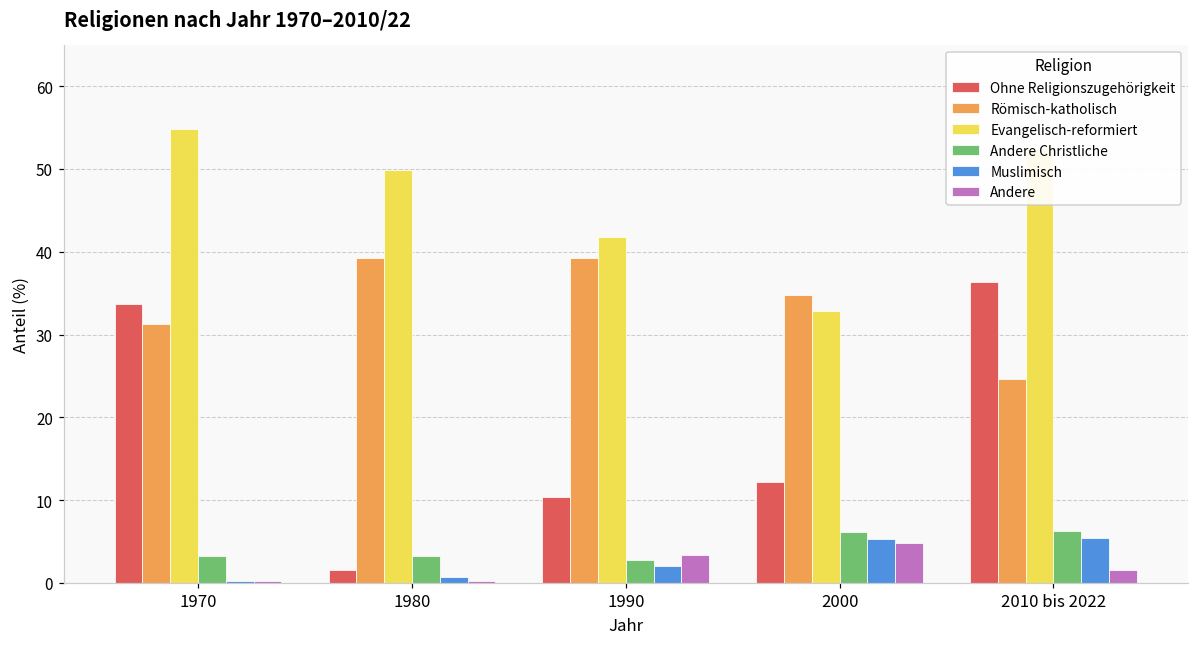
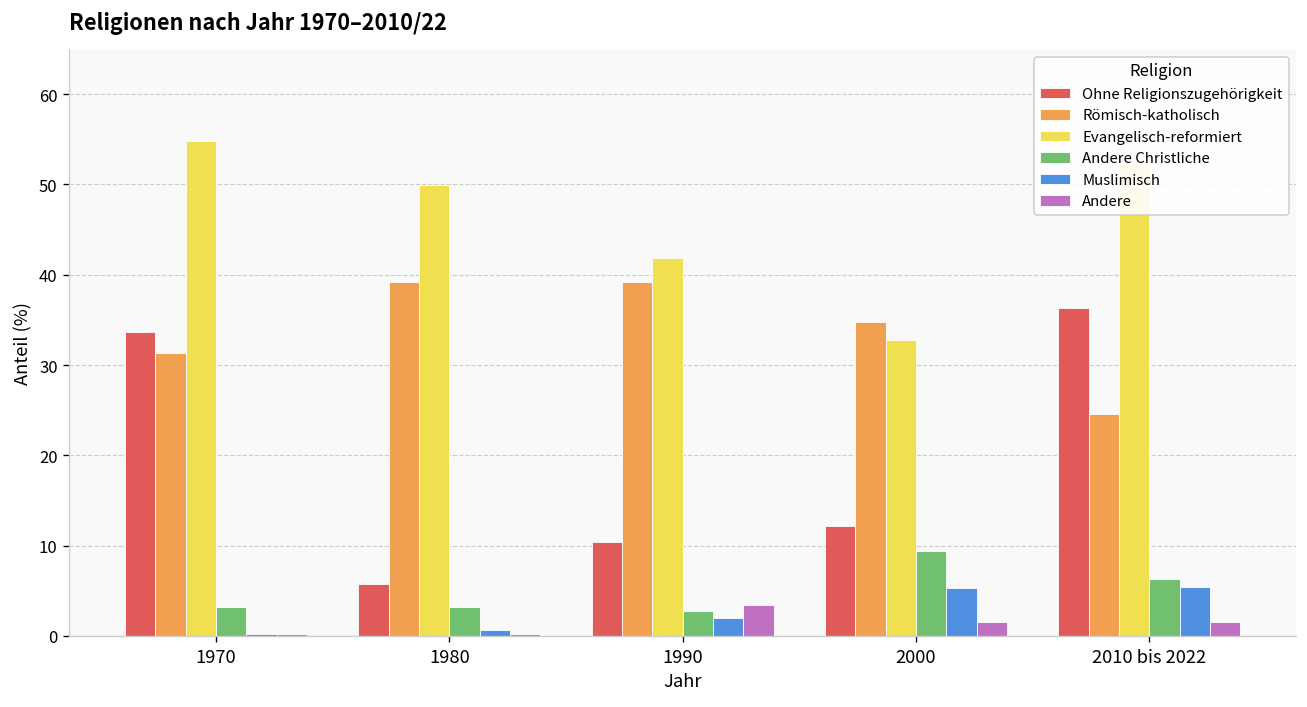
Ohne Religionszugehörigkeit, 1980: 2 -> 6
Andere Christliche, 2000: 6 -> 9
Andere, 2000: 5 -> 2
